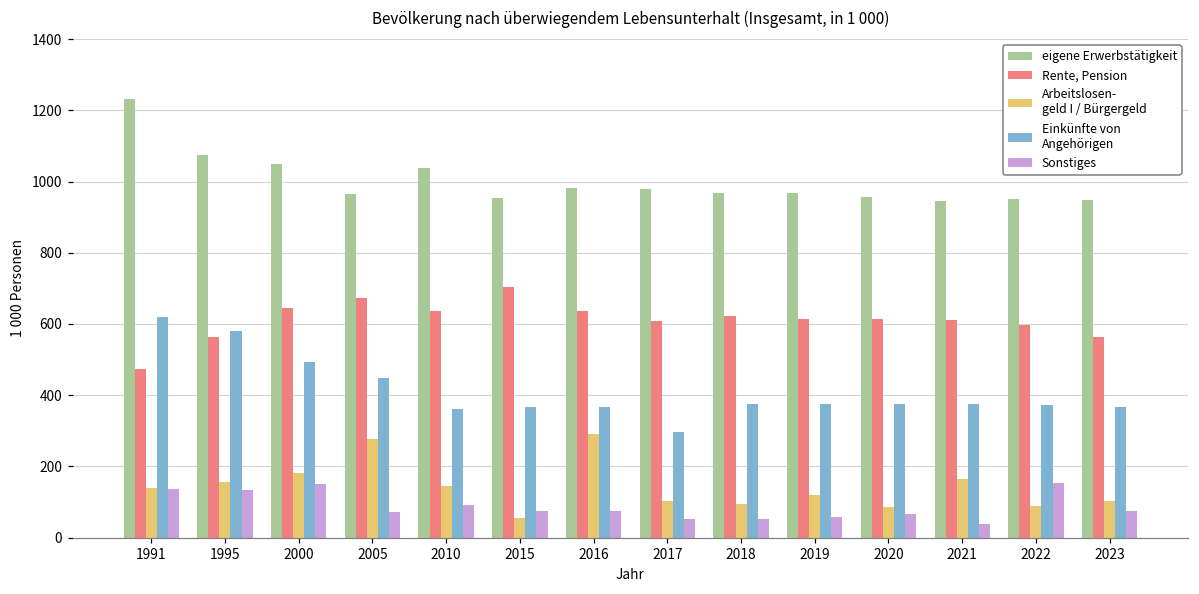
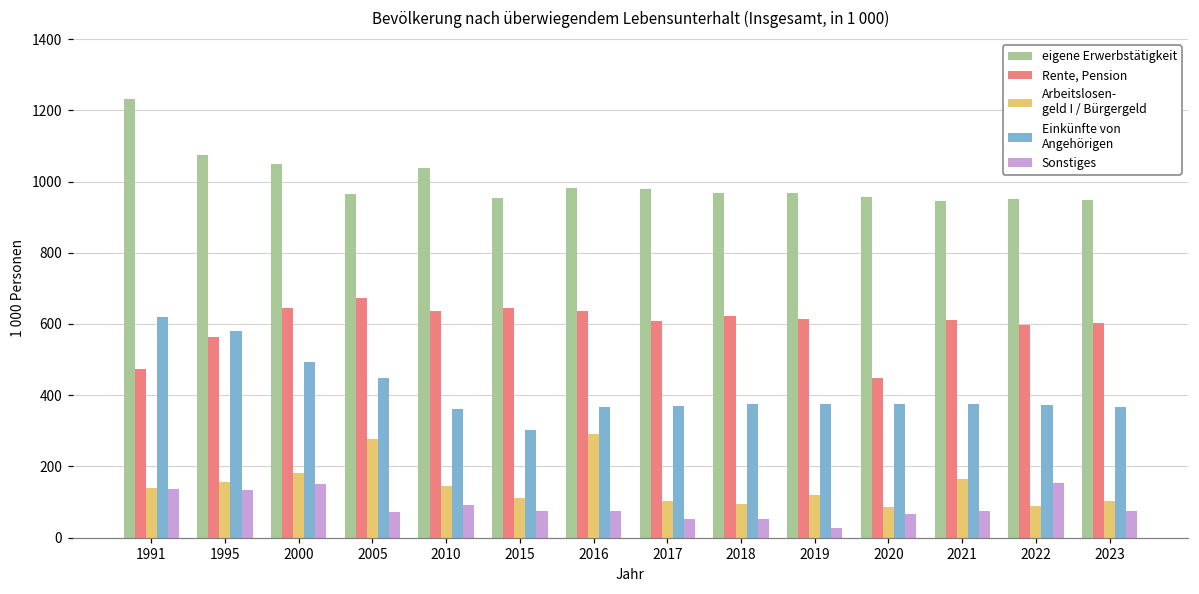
Rente, Pension, 2015: 700 -> 650
Arbeitslosen- geld I / Bürgergeld, 2015: 60 -> 110
Einkünfte von Angehörigen, 2015: 370 -> 300
Einkünfte von Angehörigen, 2017: 300 -> 370
Sonstiges, 2019: 60 -> 30
Rente, Pension, 2020: 610 -> 450
Sonstiges, 2021: 40 -> 80
Rente, Pension, 2023: 560 -> 600
